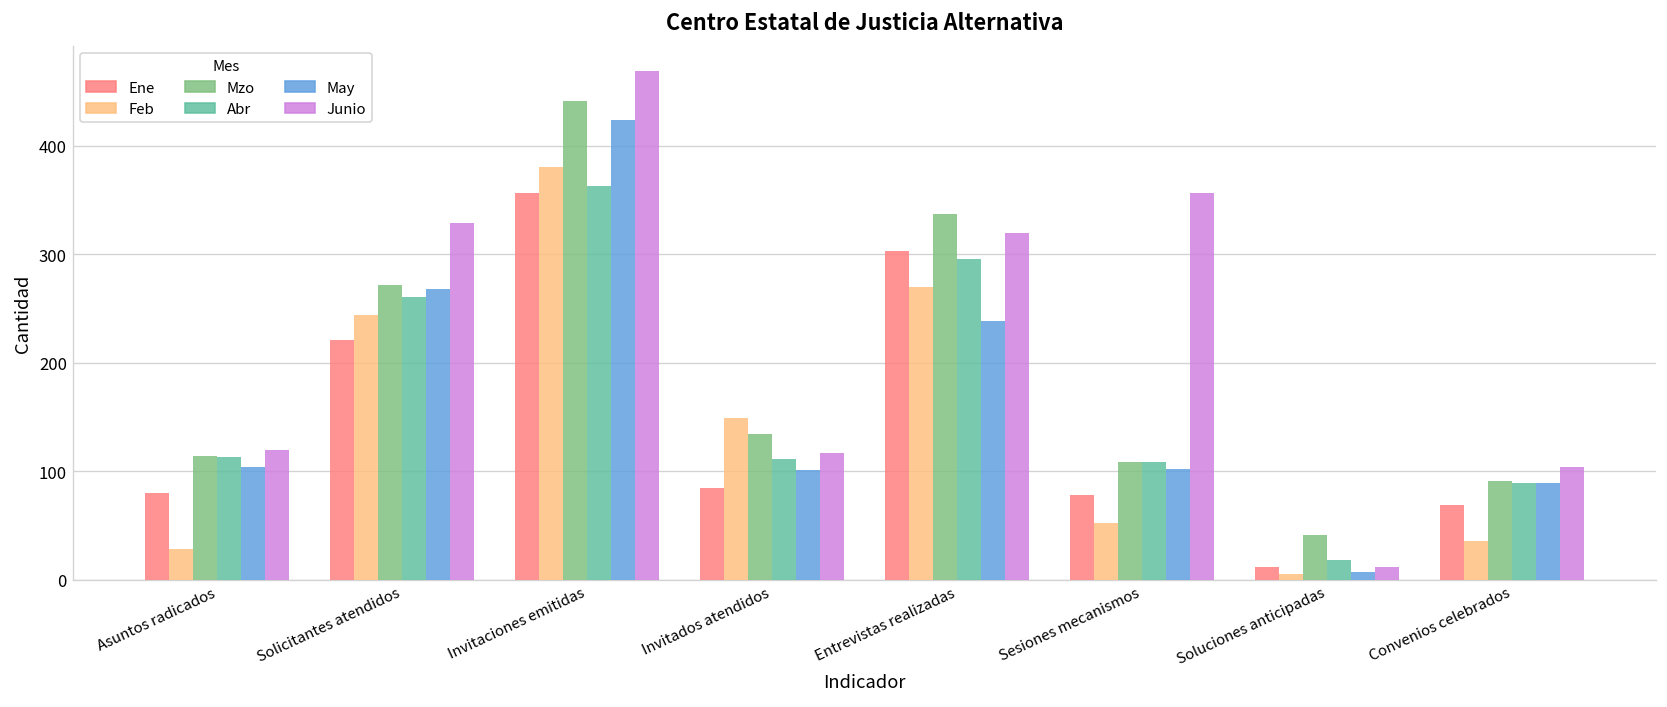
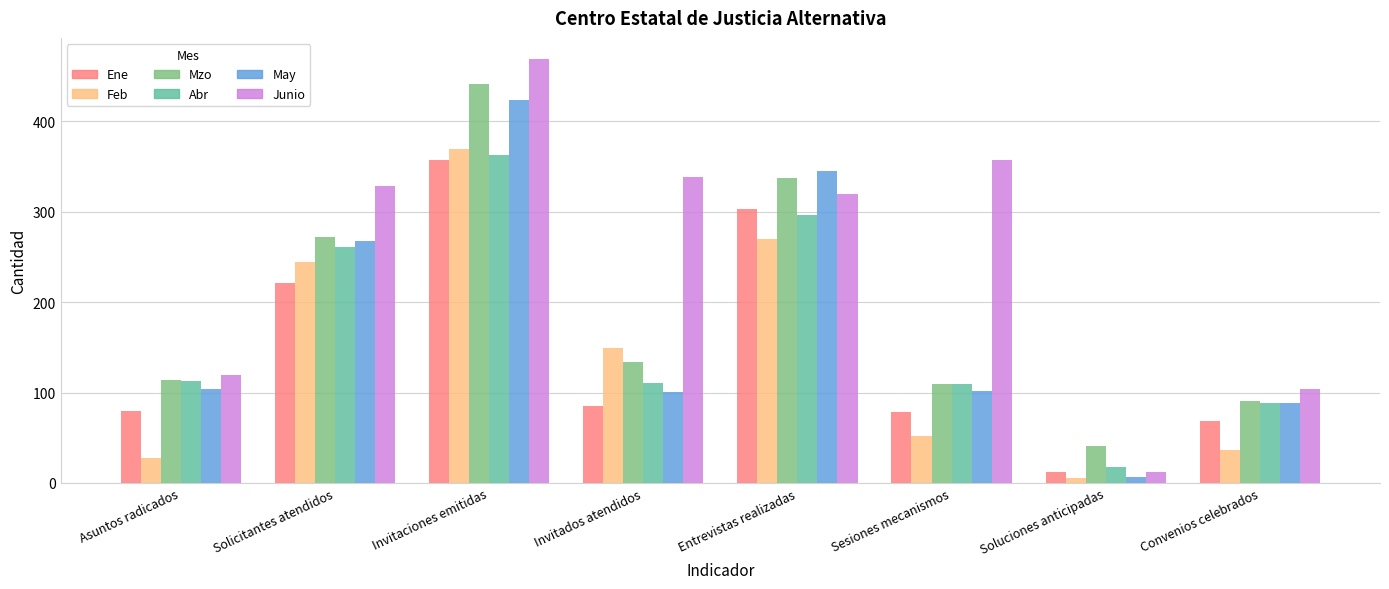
Feb, Invitaciones emitidas: 380 -> 370
Junio, Invitados atendidos: 120 -> 340
May, Entrevistas realizadas: 240 -> 350
